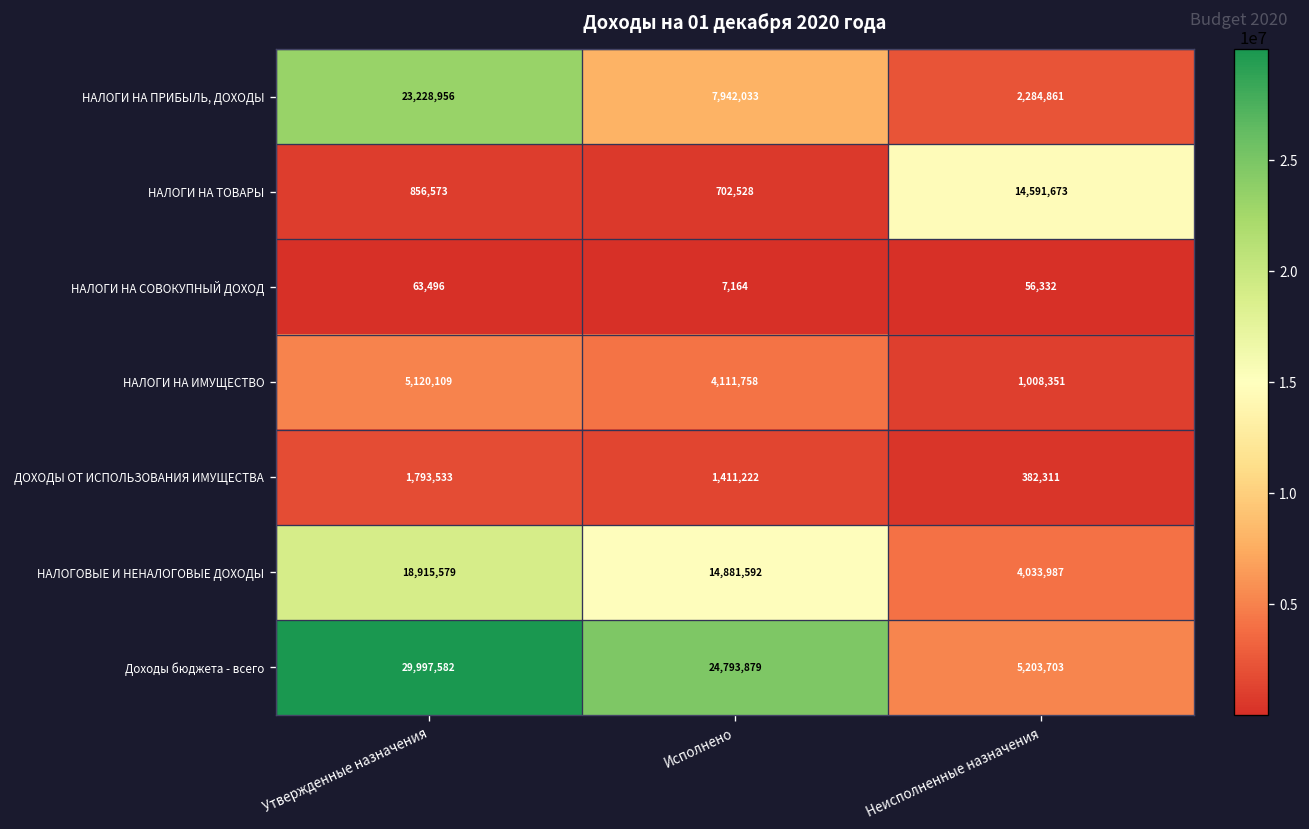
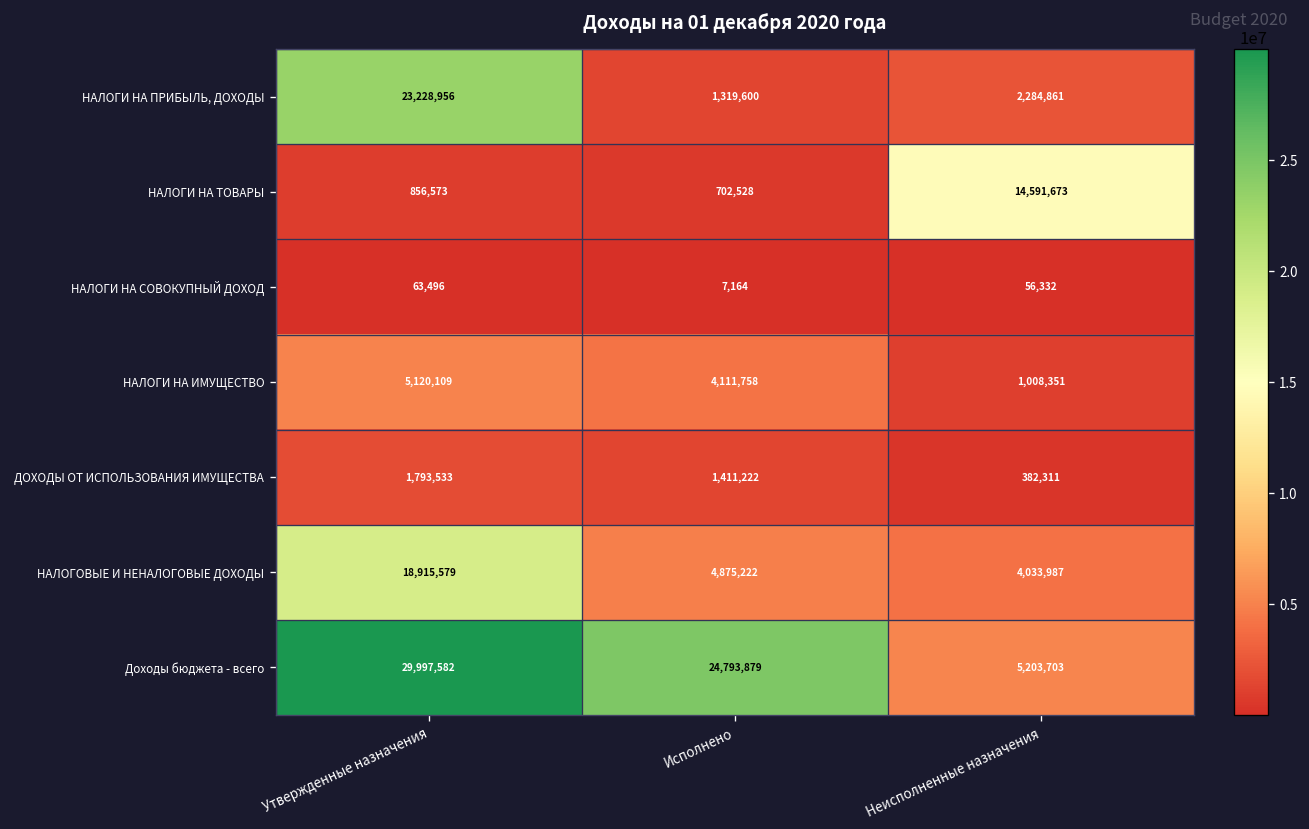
НАЛОГИ НА ПРИБЫЛЬ, ДОХОДЫ, Исполнено: 7,942,033 -> 1,319,600
НАЛОГОВЫЕ И НЕНАЛОГОВЫЕ ДОХОДЫ, Исполнено: 14,881,592 -> 4,875,222
